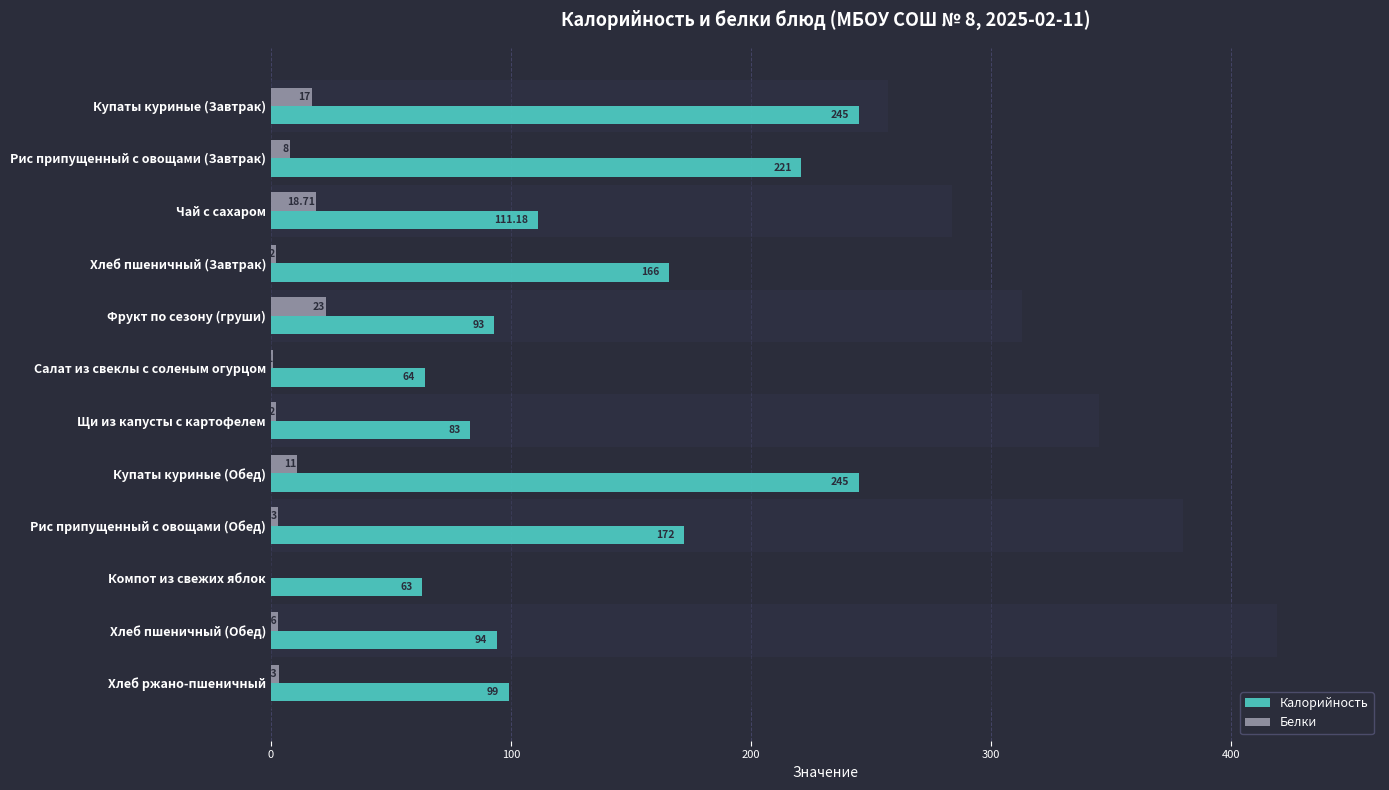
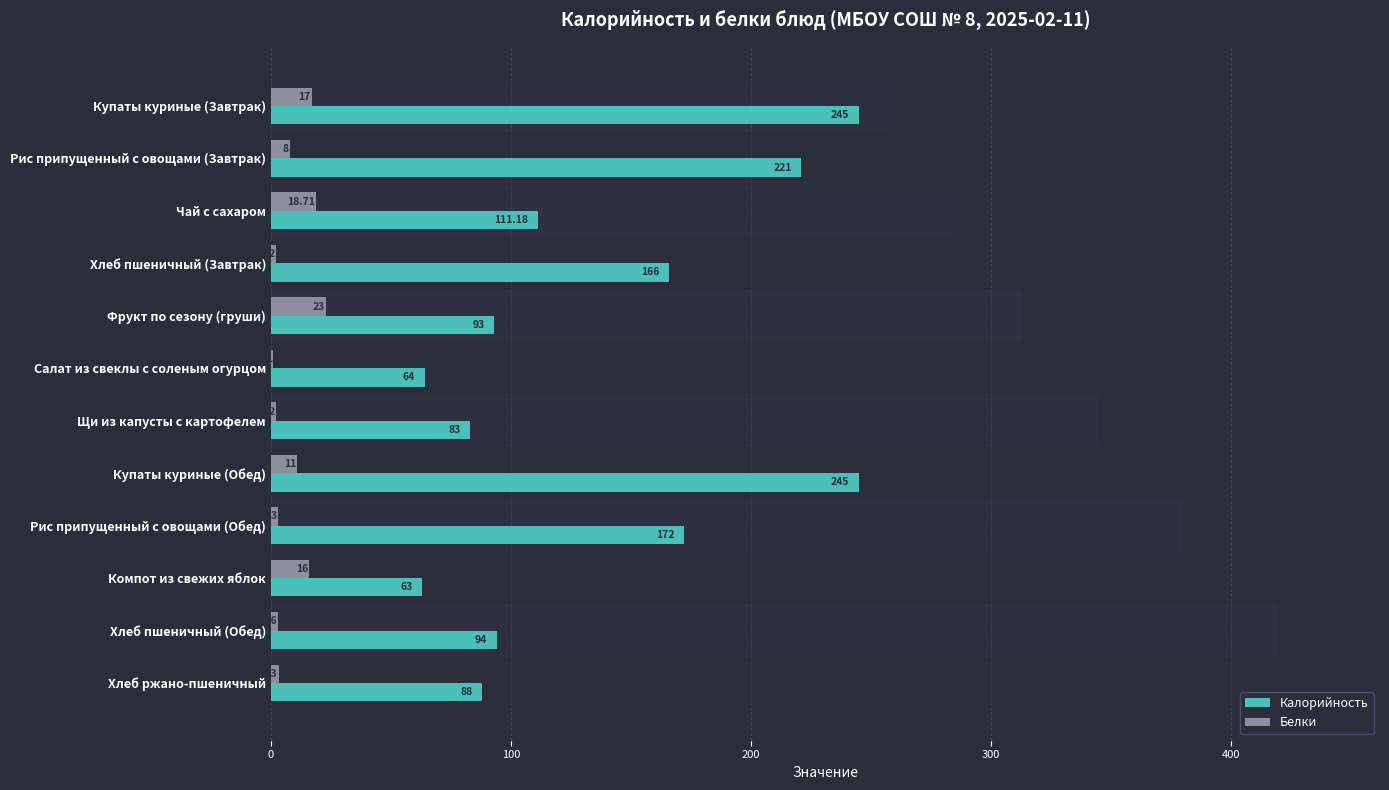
Белки, Компот из свежих яблок: 0 -> 16
Калорийность, Хлеб ржано-пшеничный: 99 -> 88
